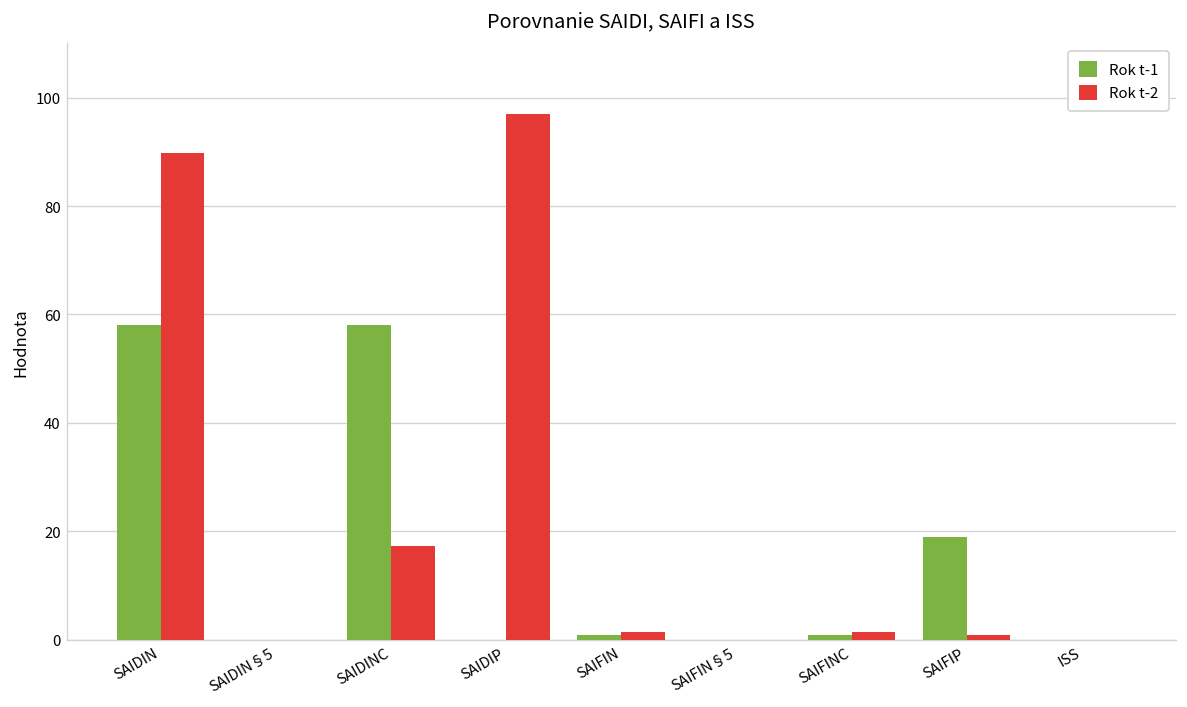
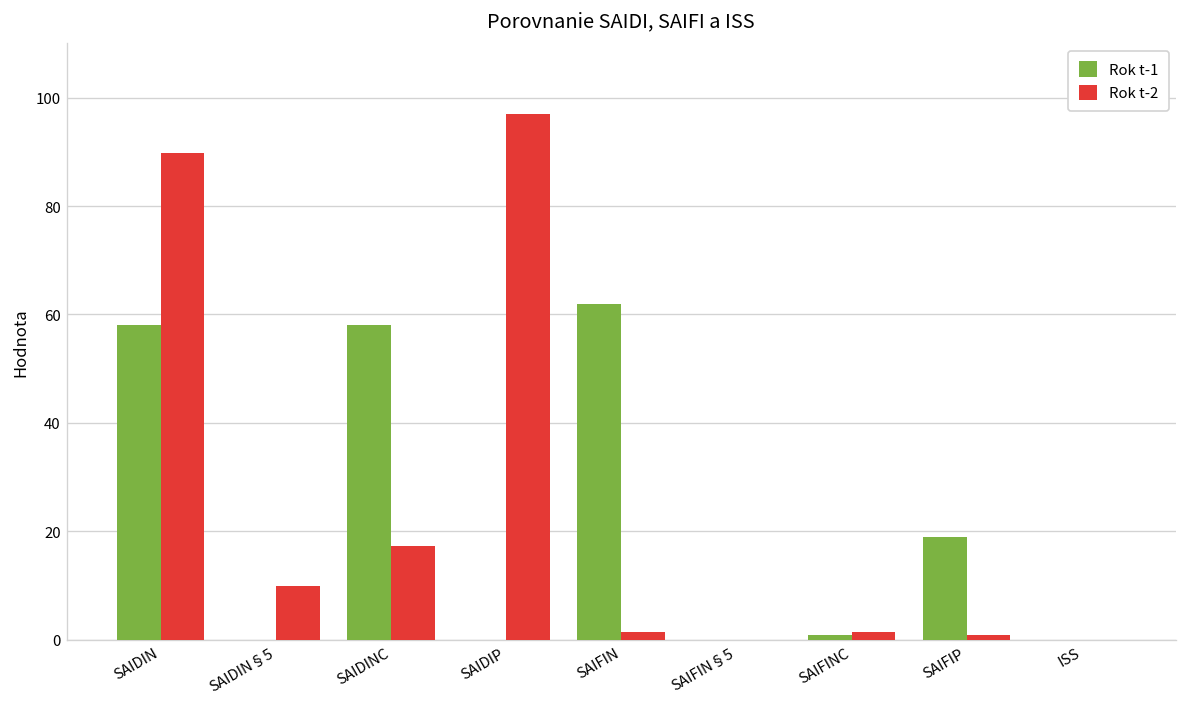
Rok t-2, SAIDIN§5: 0 -> 10
Rok t-1, SAIFIN: 1 -> 62
